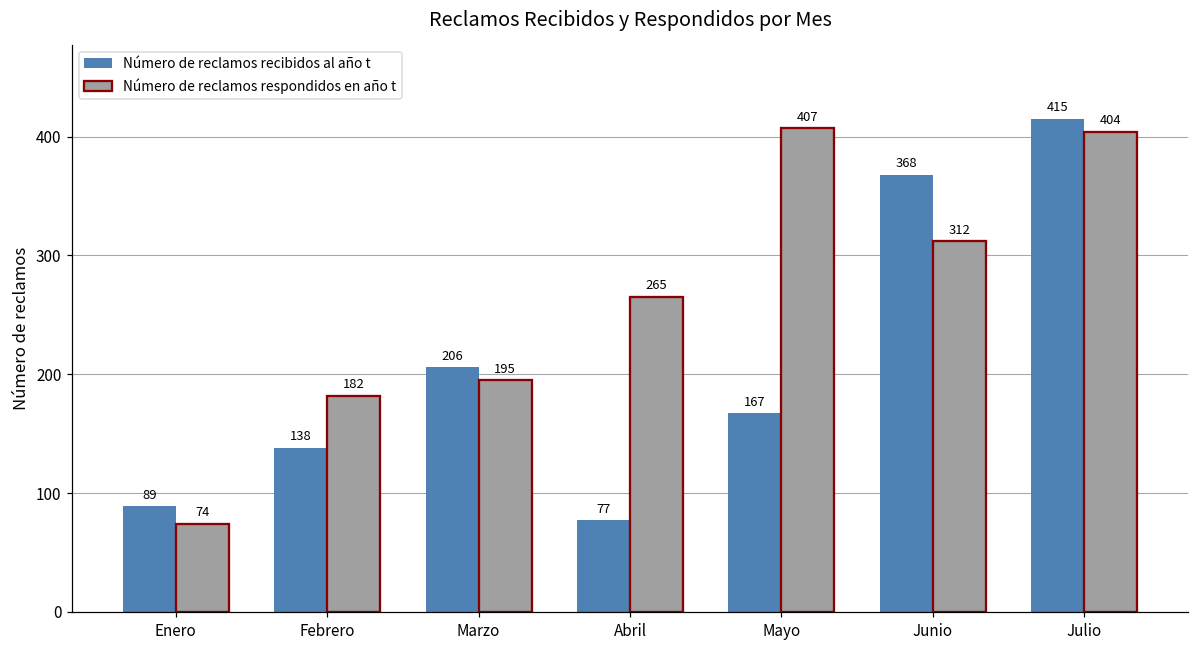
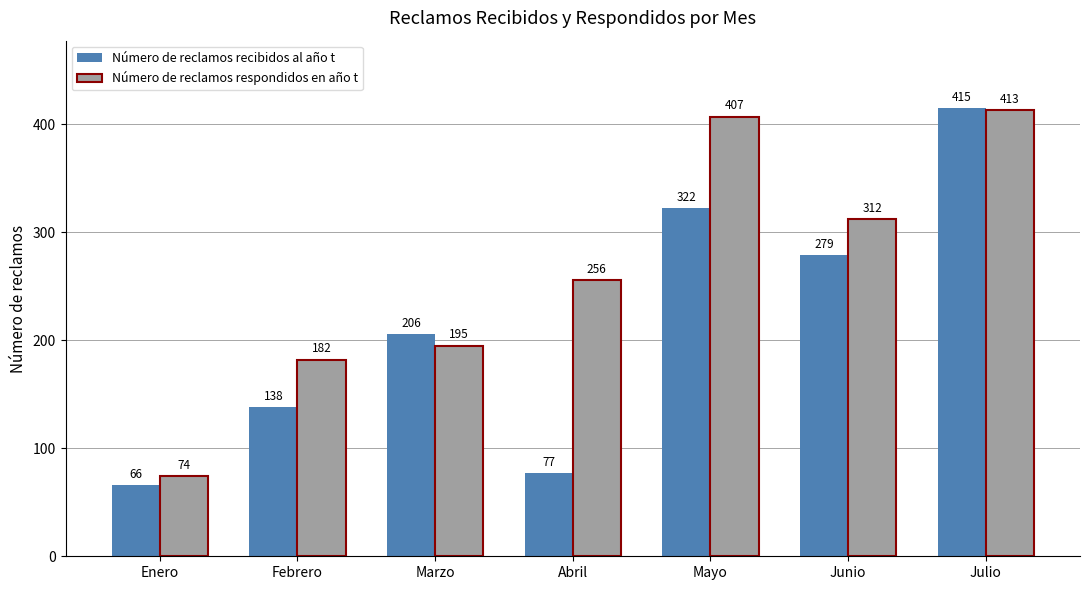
Número de reclamos recibidos al año t, Enero: 89 -> 66
Número de reclamos respondidos en año t, Abril: 265 -> 256
Número de reclamos recibidos al año t, Mayo: 167 -> 322
Número de reclamos recibidos al año t, Junio: 368 -> 279
Número de reclamos respondidos en año t, Julio: 404 -> 413
